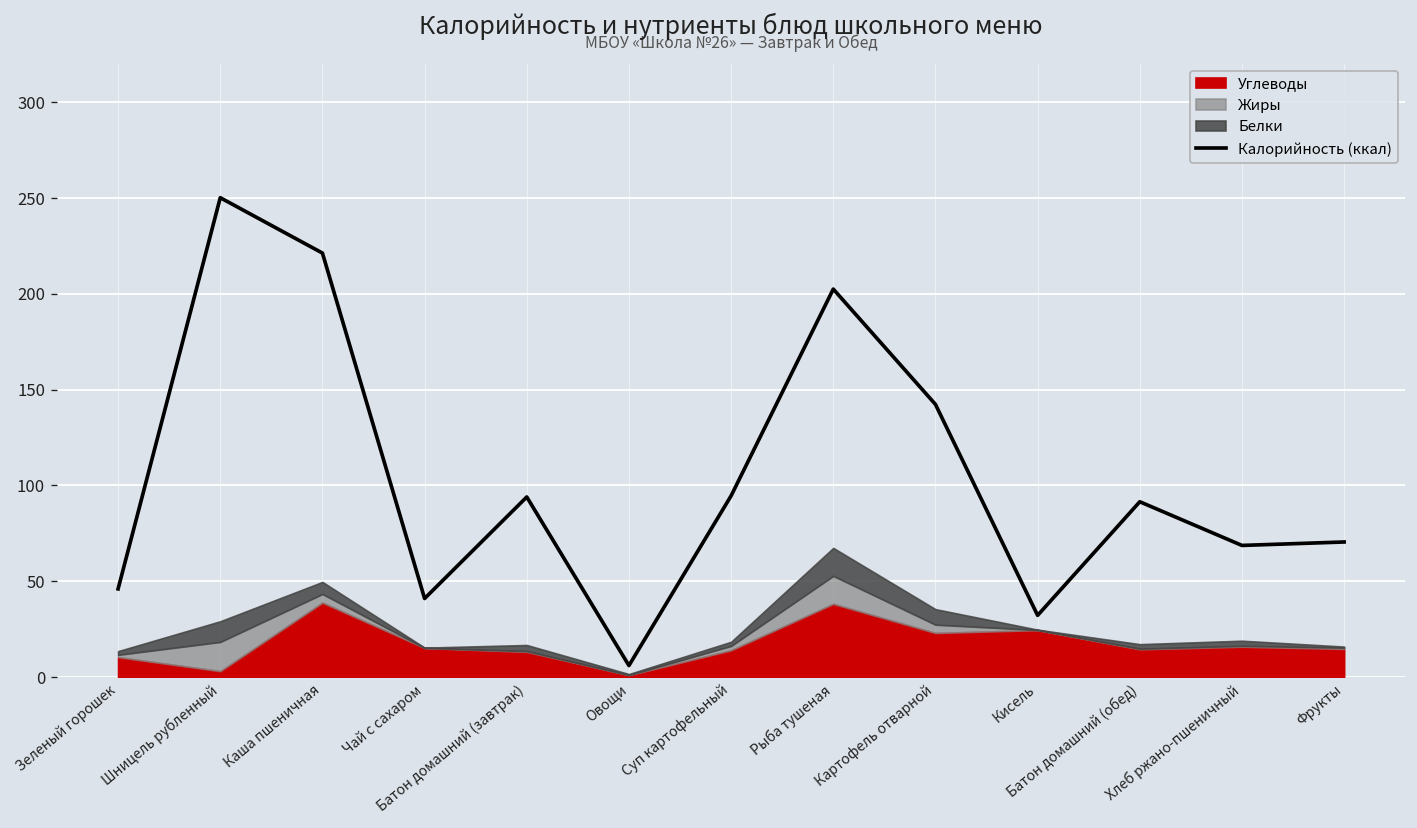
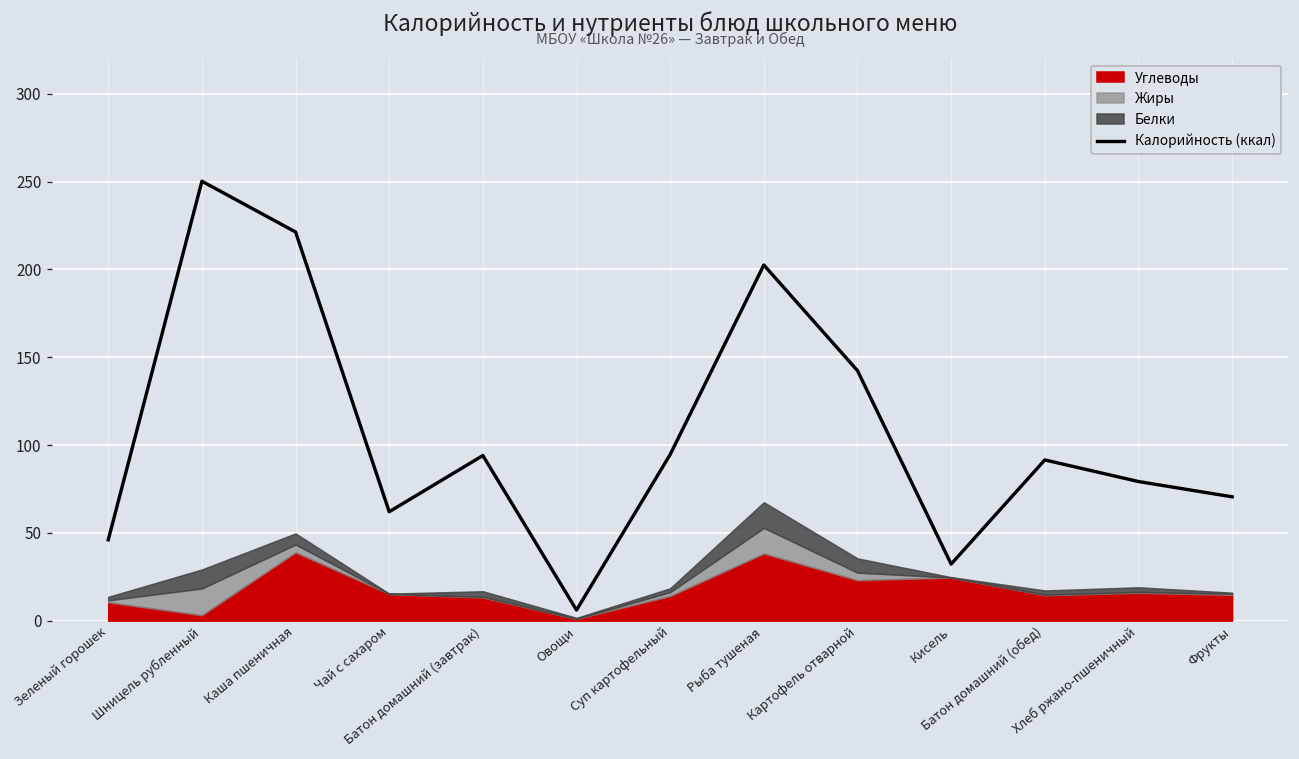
Калорийность (ккал), Чай с сахаром: 41 -> 62
Калорийность (ккал), Хлеб ржано-пшеничный: 69 -> 79
